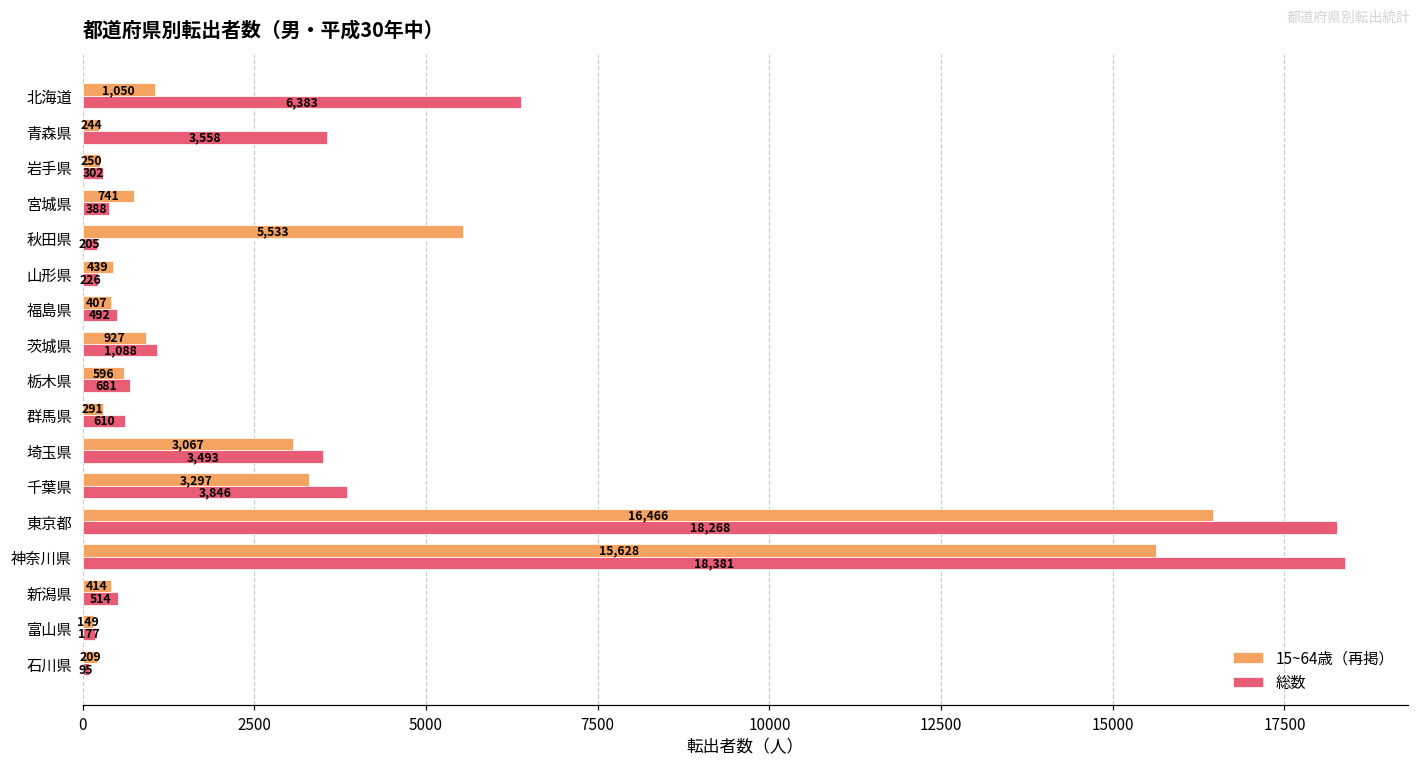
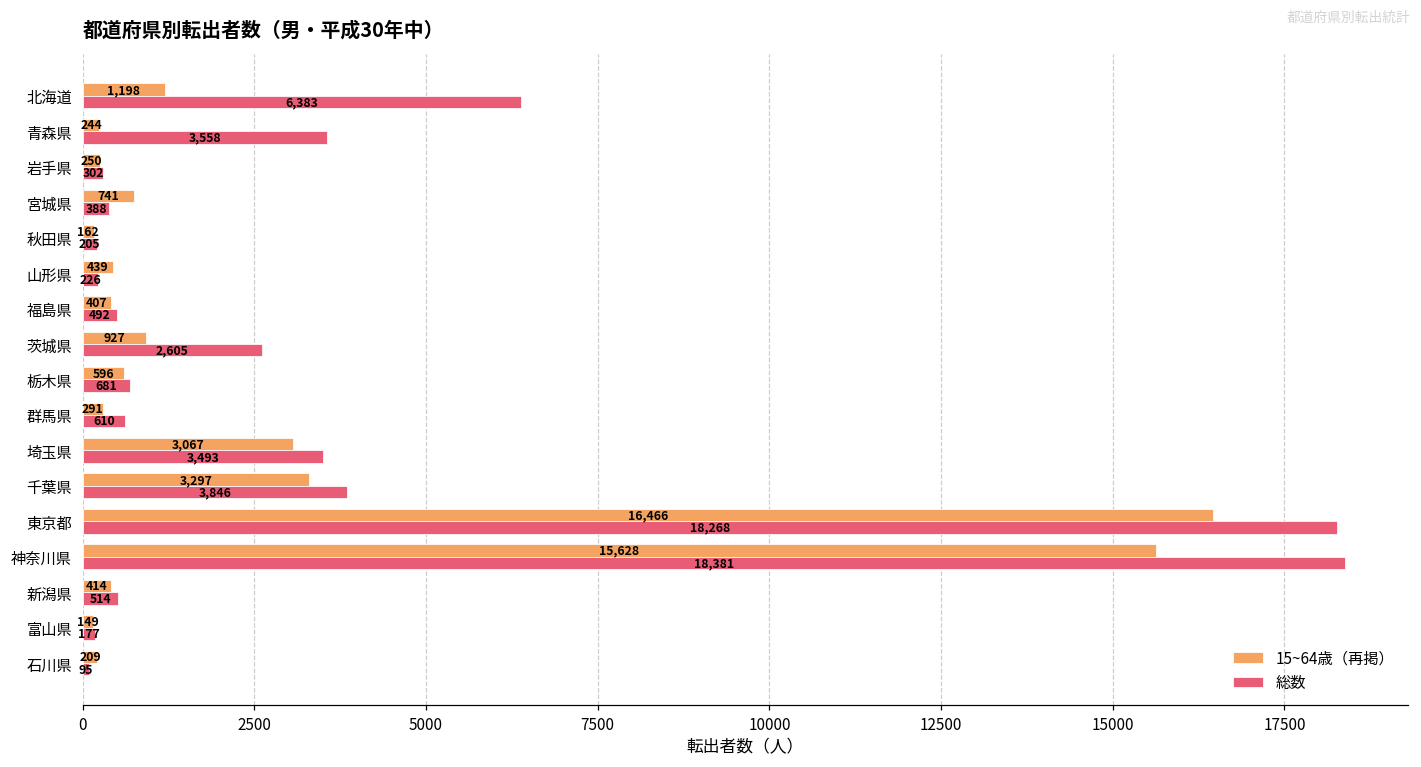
15~64歳（再掲）, 北海道: 1,050 -> 1,198
15~64歳（再掲）, 秋田県: 5,533 -> 162
総数, 茨城県: 1,088 -> 2,605
